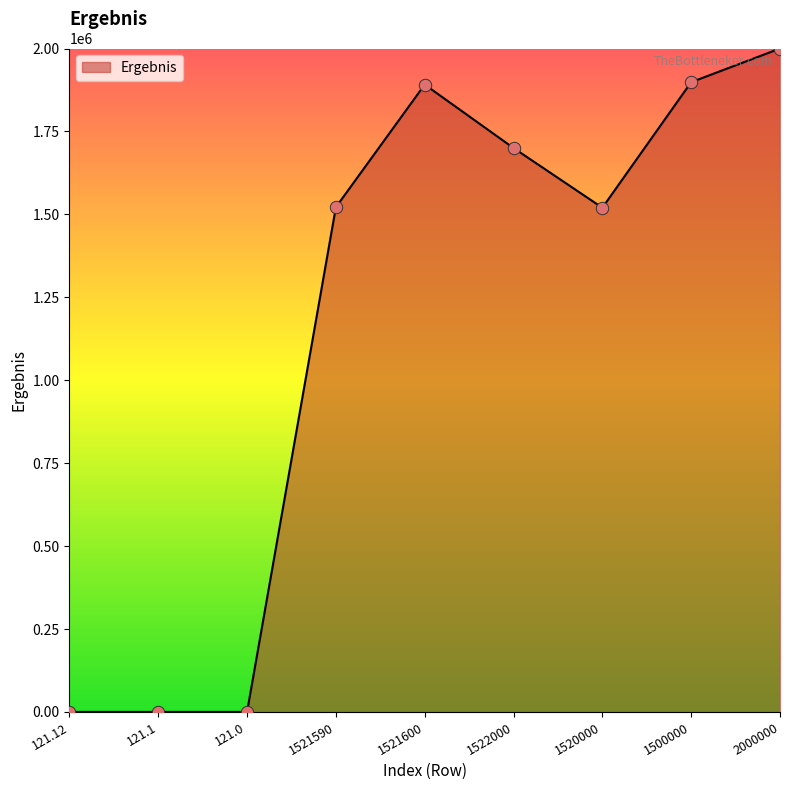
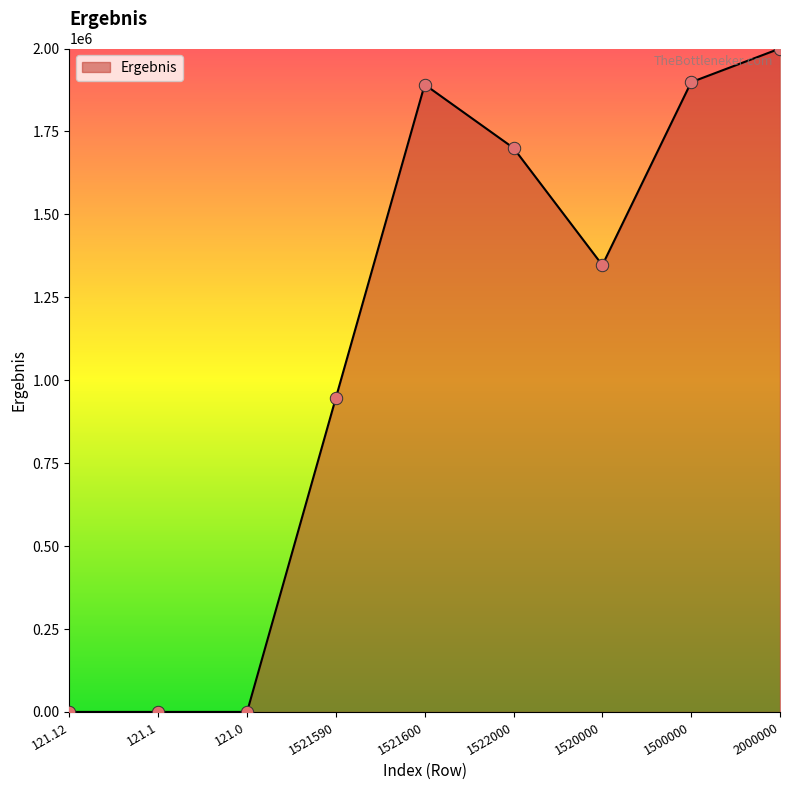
1521590: 1520000 -> 950000
1520000: 1520000 -> 1350000
